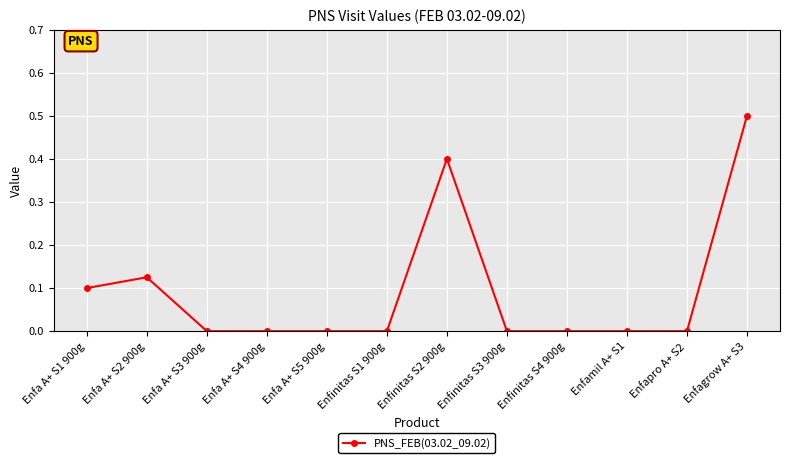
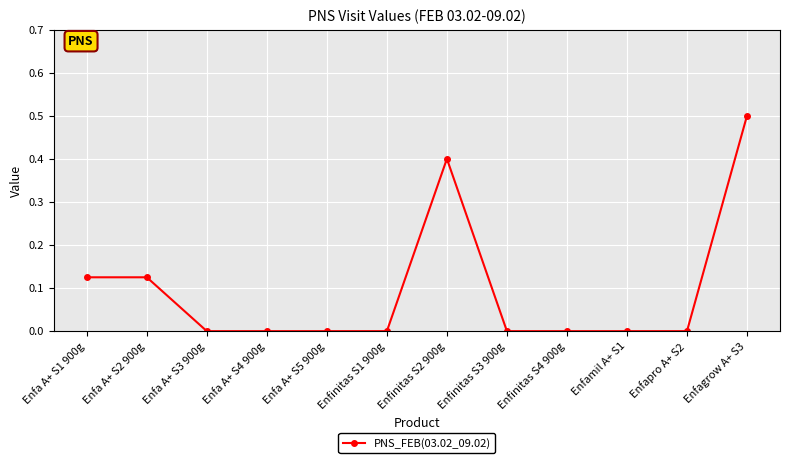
Enfa A+ S1 900g: 0.10 -> 0.13
